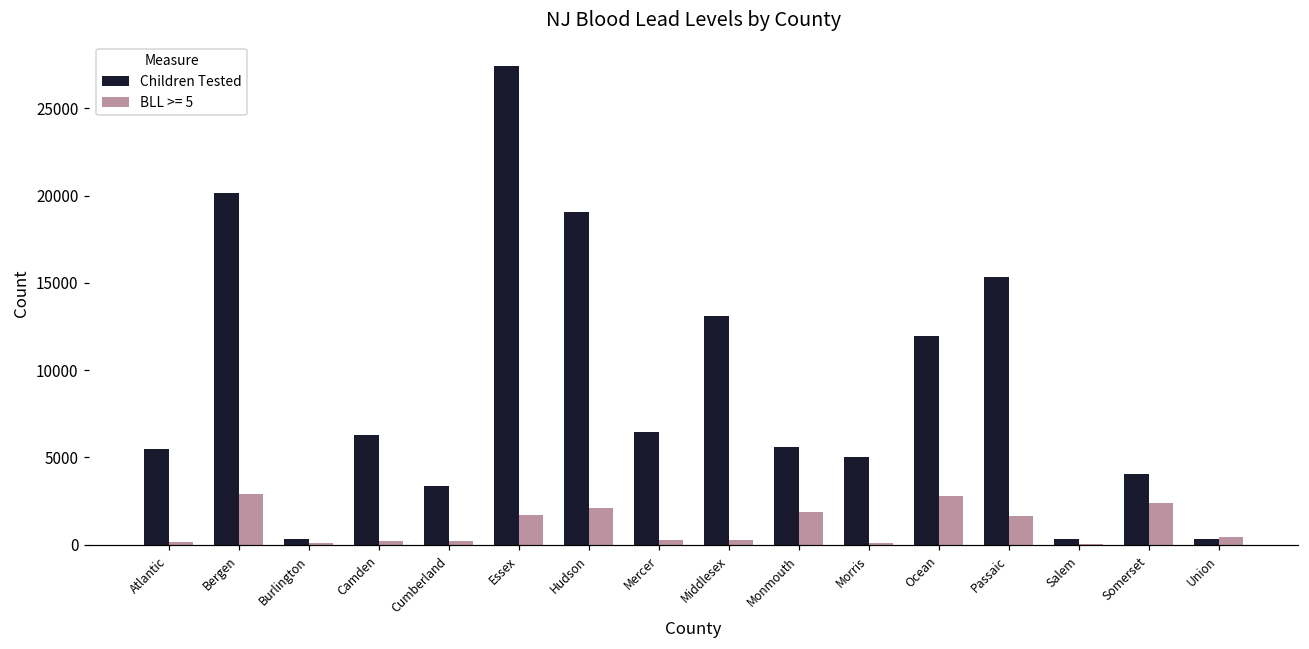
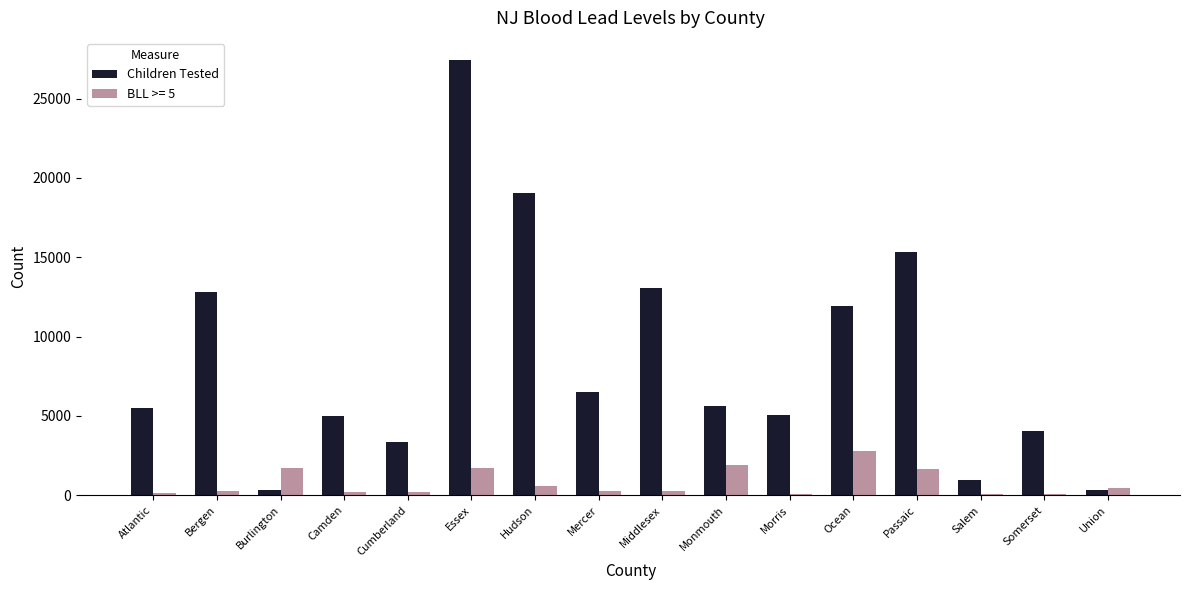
Children Tested, Bergen: 20100 -> 12800
BLL >= 5, Bergen: 2900 -> 300
BLL >= 5, Burlington: 100 -> 1700
Children Tested, Camden: 6300 -> 5000
BLL >= 5, Hudson: 2100 -> 600
Children Tested, Salem: 300 -> 900
BLL >= 5, Somerset: 2400 -> 100
